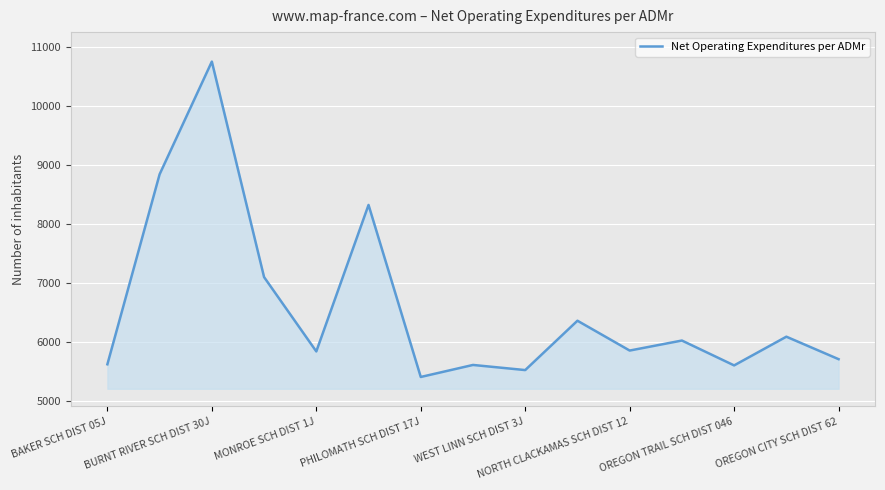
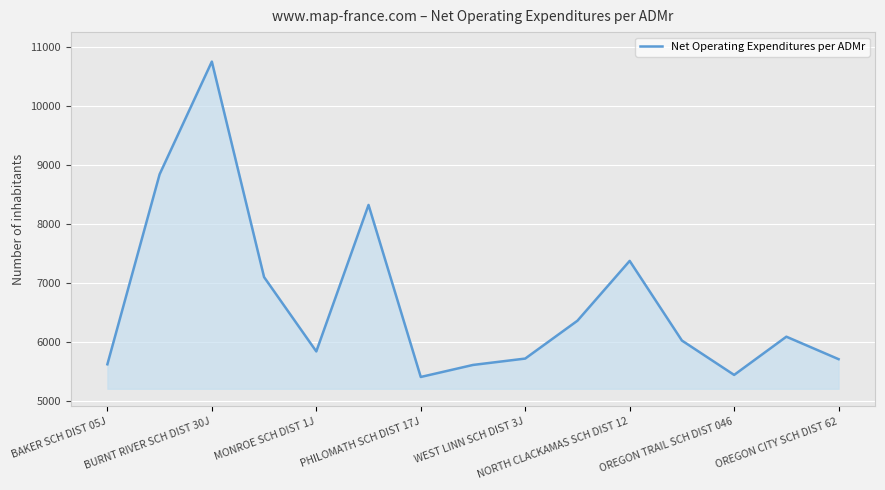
WEST LINN SCH DIST 3J: 5500 -> 5700
NORTH CLACKAMAS SCH DIST 12: 5800 -> 7400
OREGON TRAIL SCH DIST 046: 5600 -> 5400
